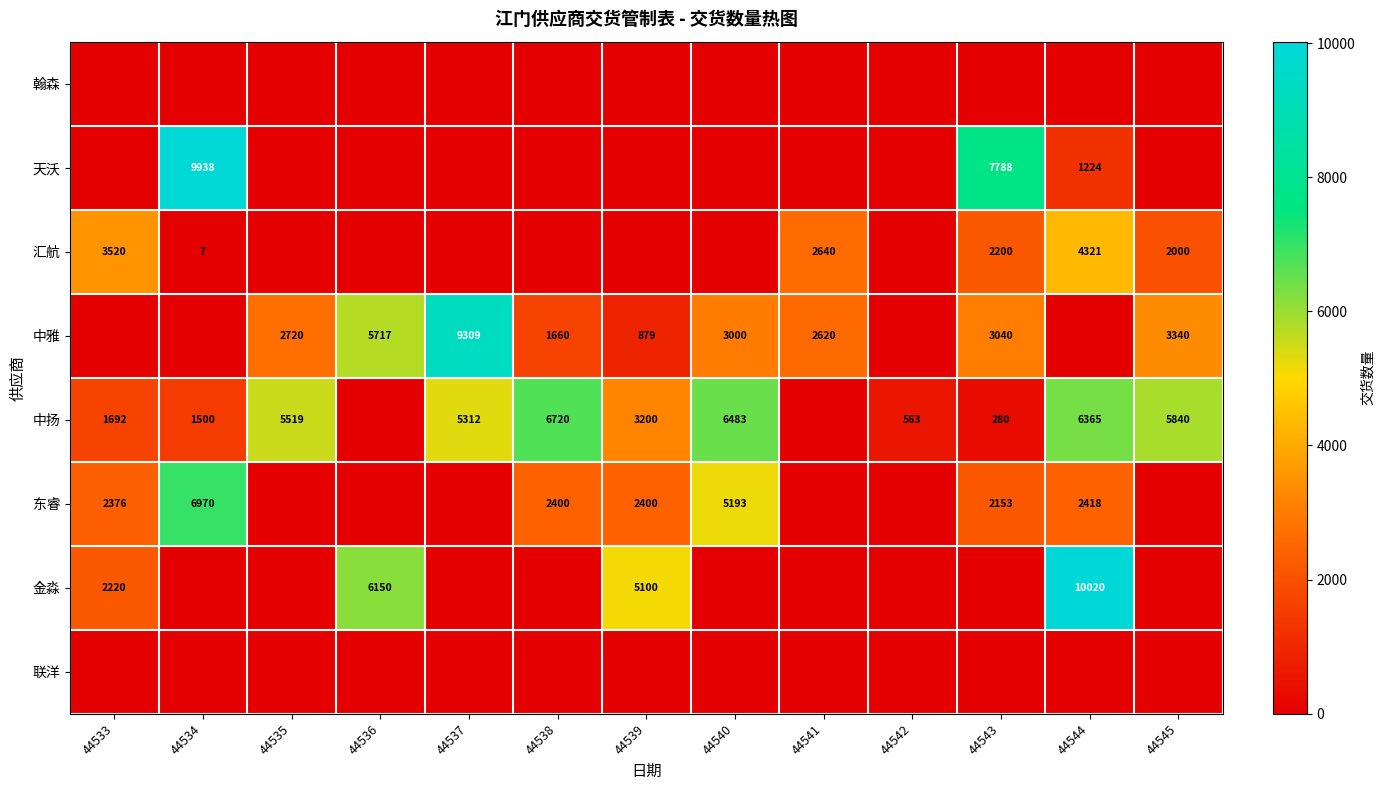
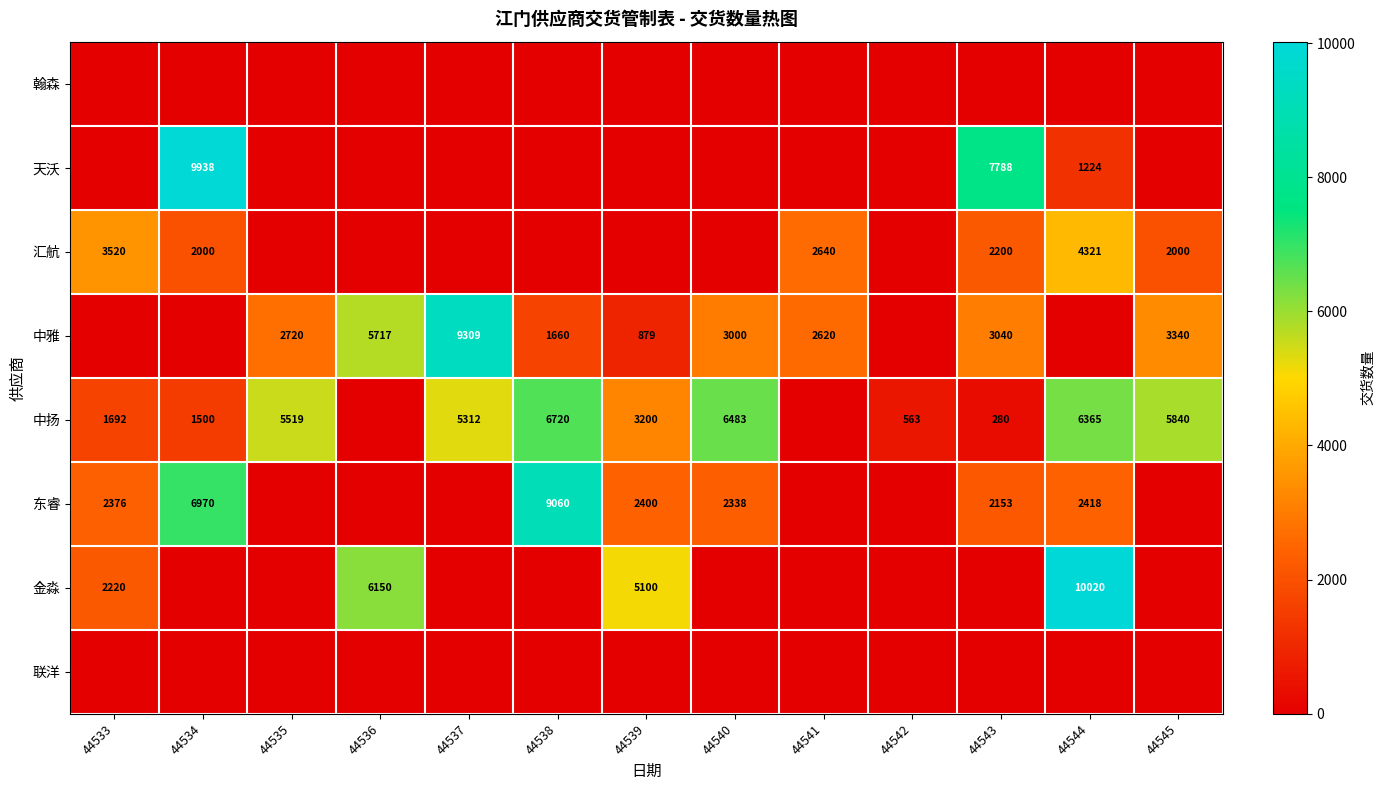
汇航, 44534: 7 -> 2000
东睿, 44538: 2400 -> 9060
东睿, 44540: 5193 -> 2338
